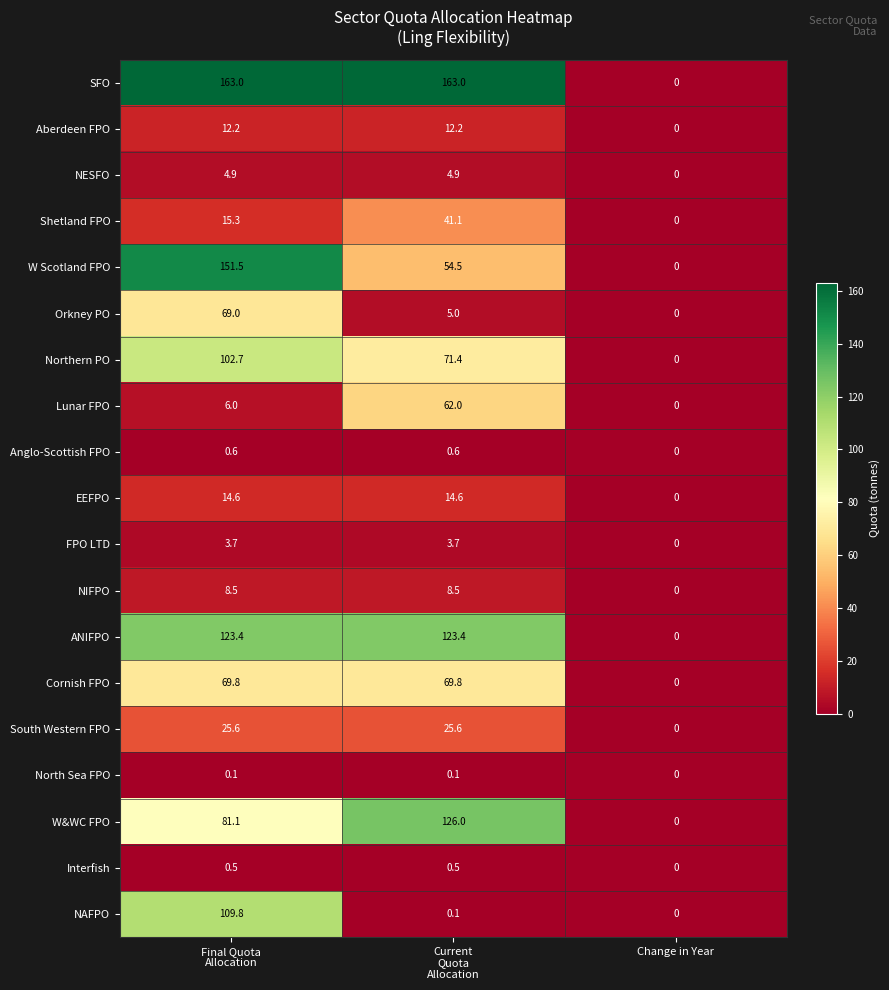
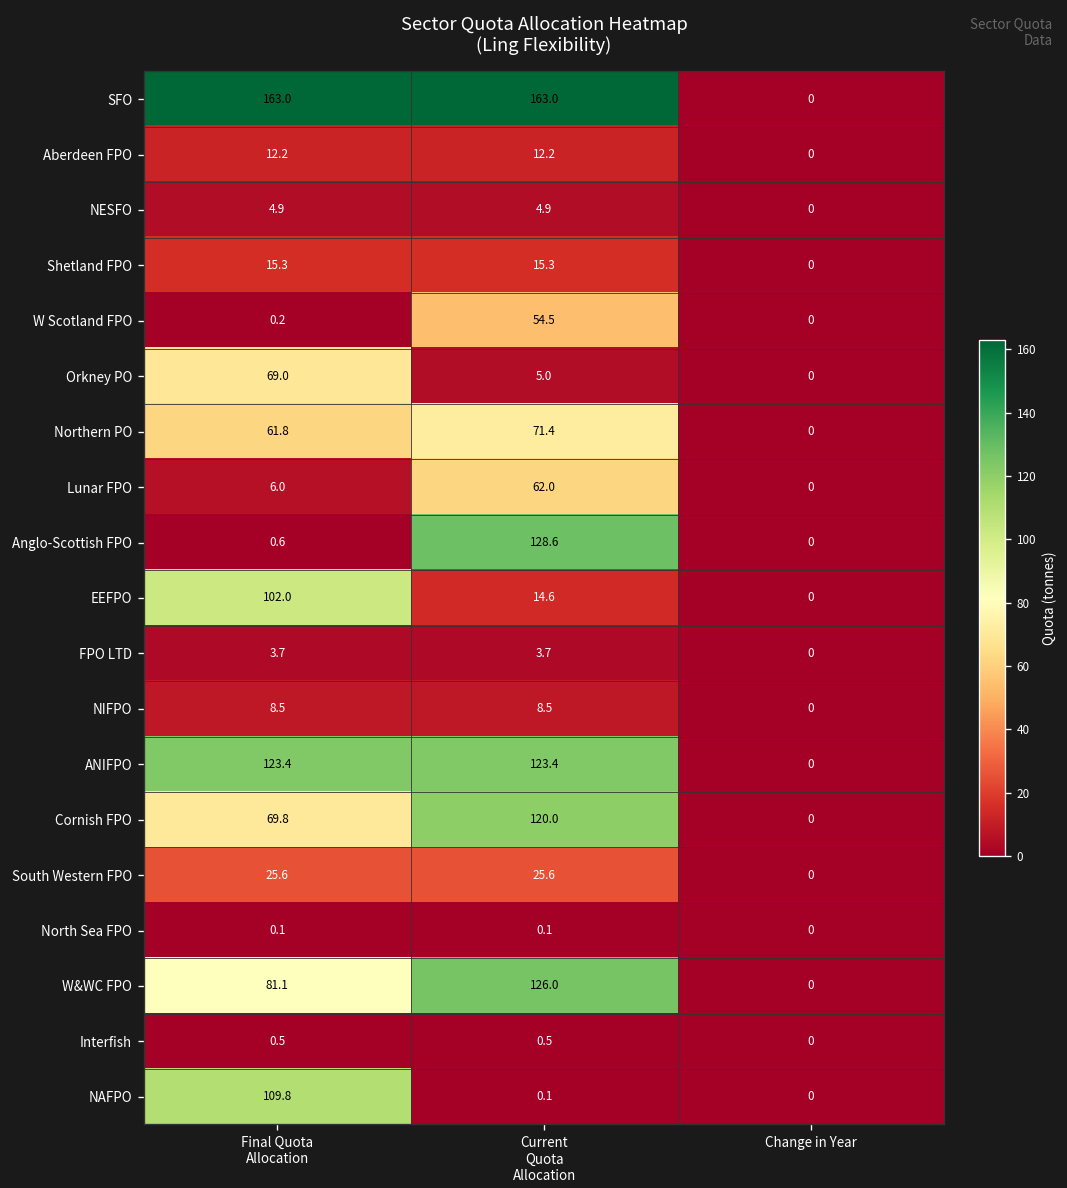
Shetland FPO, Current Quota Allocation: 41.1 -> 15.3
W Scotland FPO, Final Quota Allocation: 151.5 -> 0.2
Northern PO, Final Quota Allocation: 102.7 -> 61.8
Anglo-Scottish FPO, Current Quota Allocation: 0.6 -> 128.6
EEFPO, Final Quota Allocation: 14.6 -> 102.0
Cornish FPO, Current Quota Allocation: 69.8 -> 120.0
